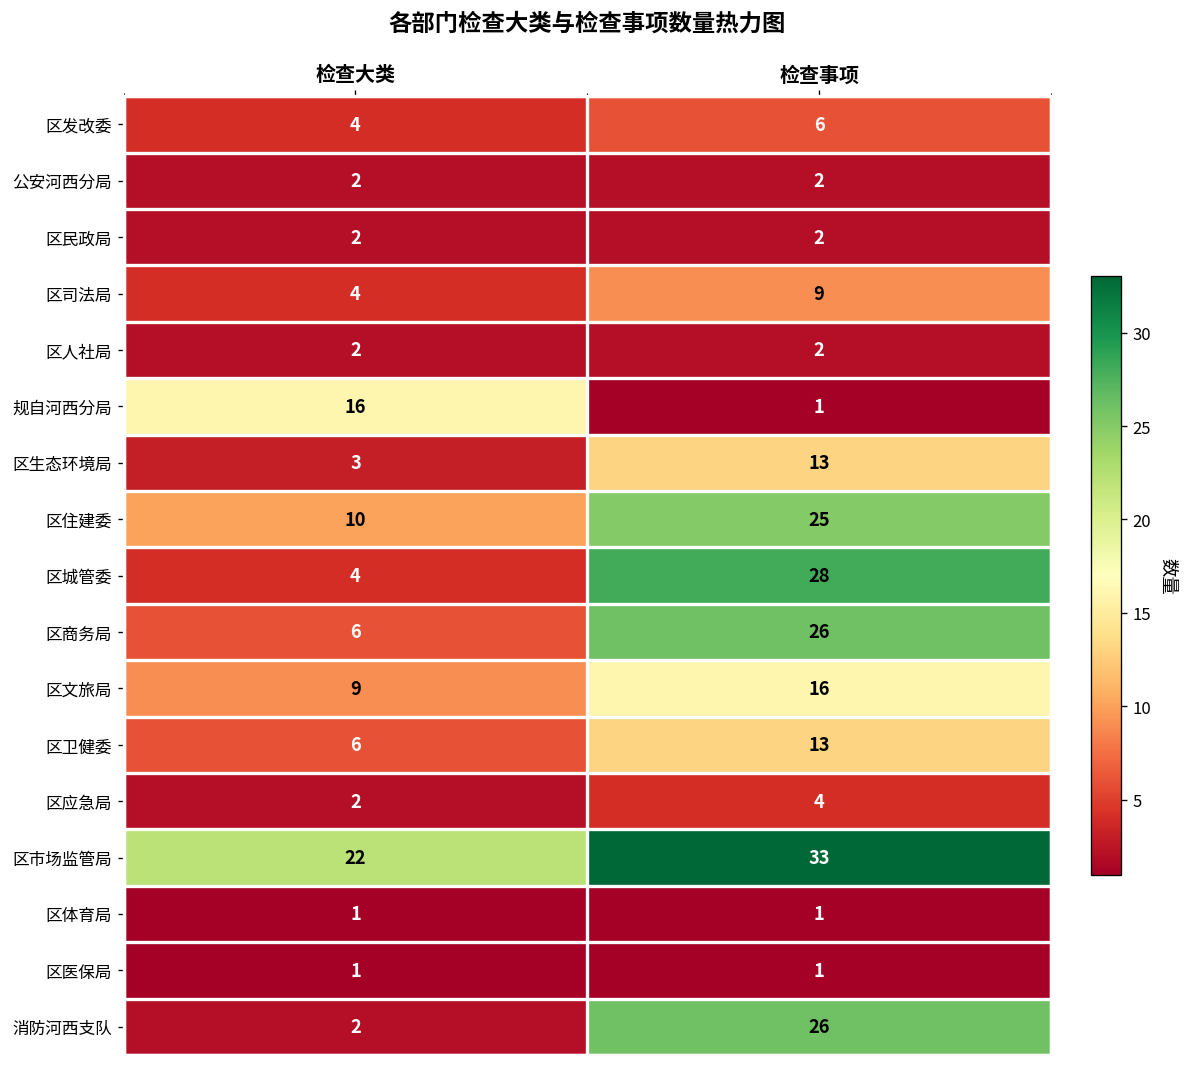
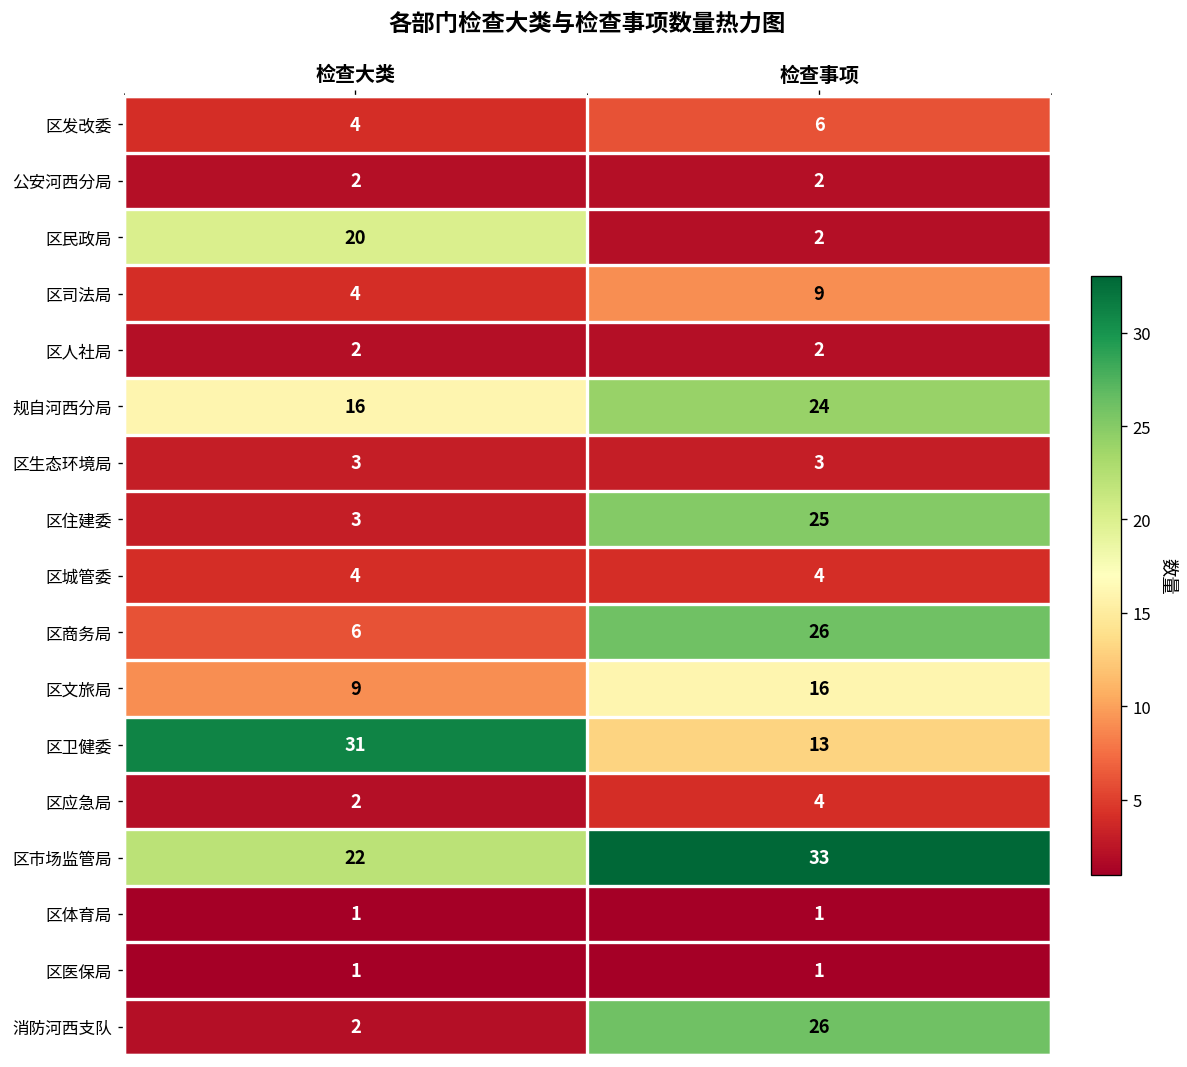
区民政局, 检查大类: 2 -> 20
规自河西分局, 检查事项: 1 -> 24
区生态环境局, 检查事项: 13 -> 3
区住建委, 检查大类: 10 -> 3
区城管委, 检查事项: 28 -> 4
区卫健委, 检查大类: 6 -> 31
